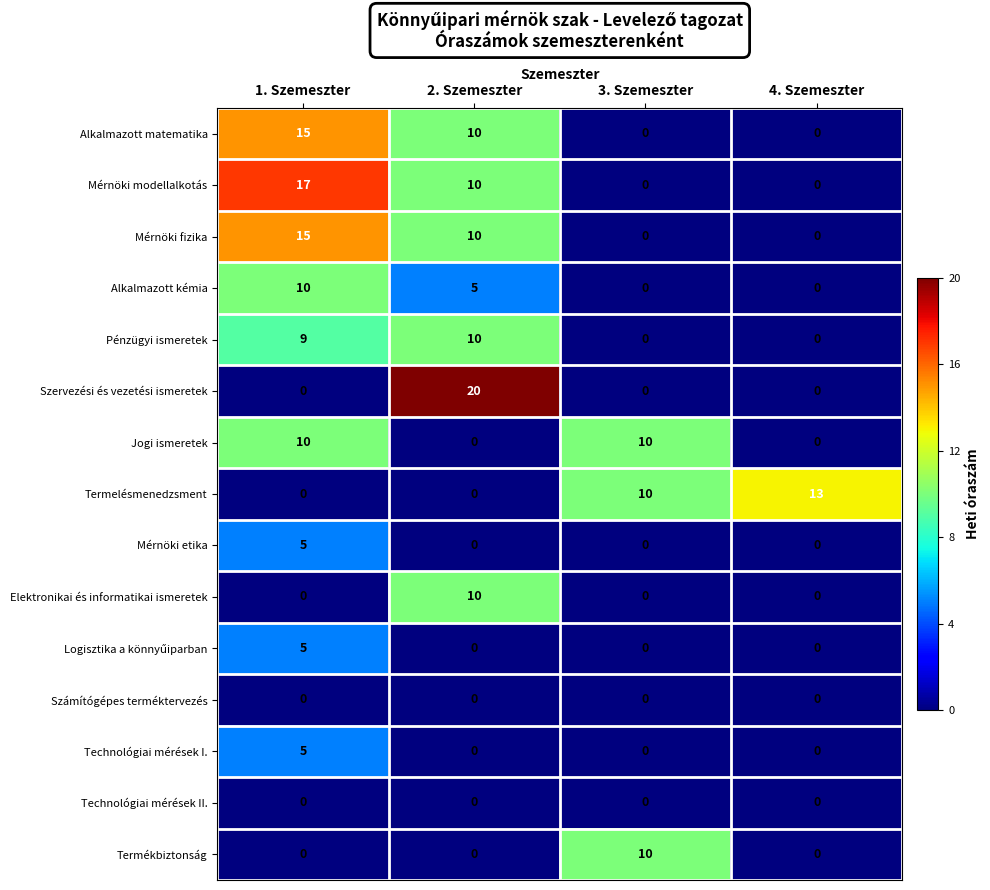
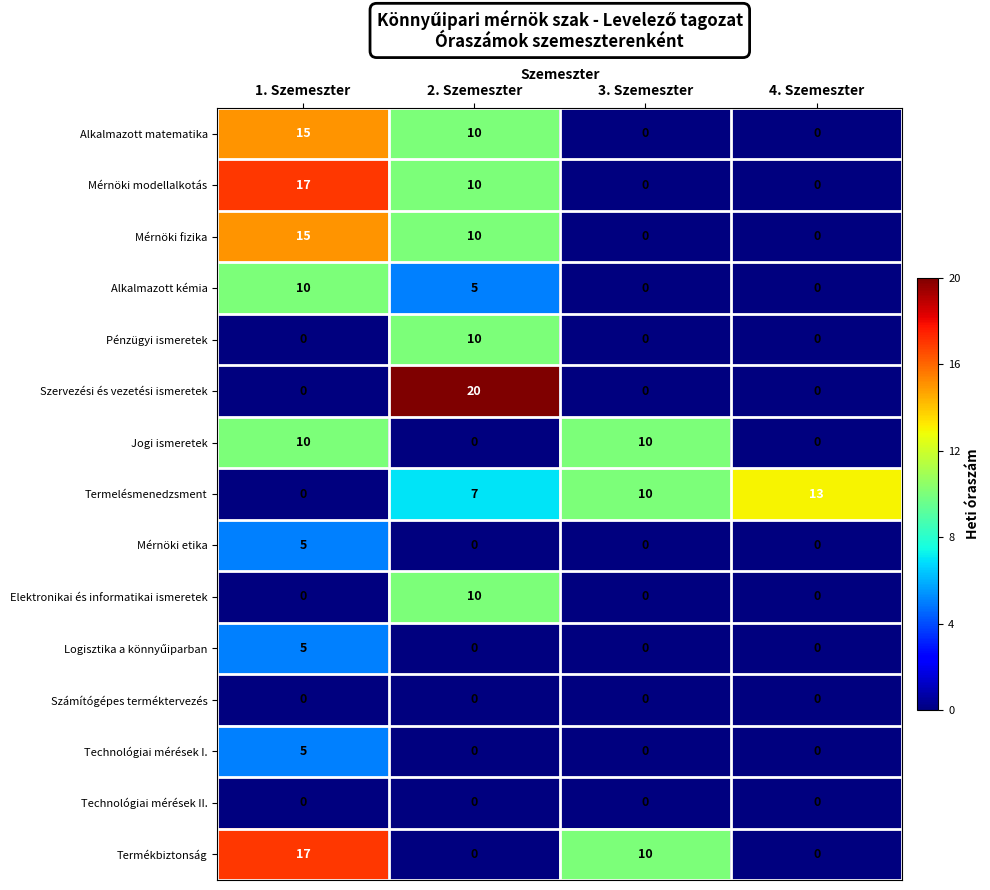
Pénzügyi ismeretek, 1. Szemeszter: 9 -> 0
Termelésmenedzsment, 2. Szemeszter: 0 -> 7
Termékbiztonság, 1. Szemeszter: 0 -> 17
